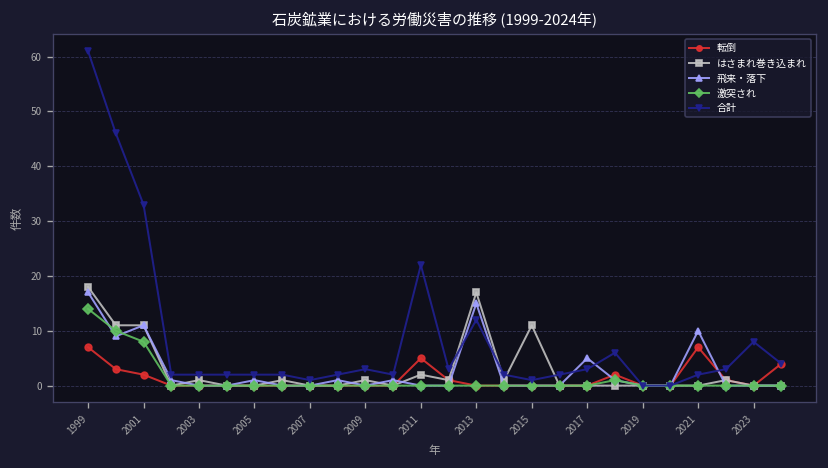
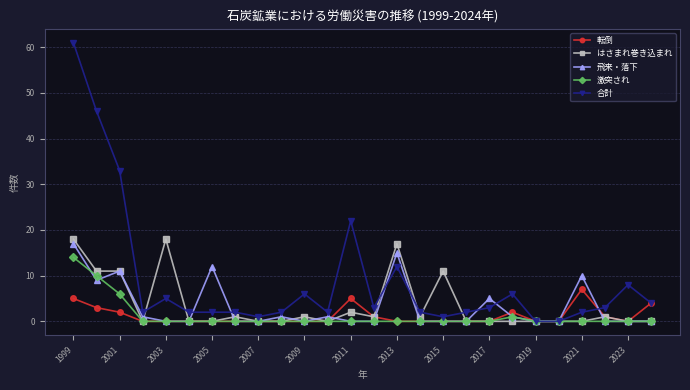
転倒, 1999: 7 -> 5
激突され, 2001: 8 -> 6
はさまれ巻き込まれ, 2003: 1 -> 18
合計, 2003: 2 -> 5
飛来・落下, 2005: 1 -> 12
合計, 2009: 3 -> 6
